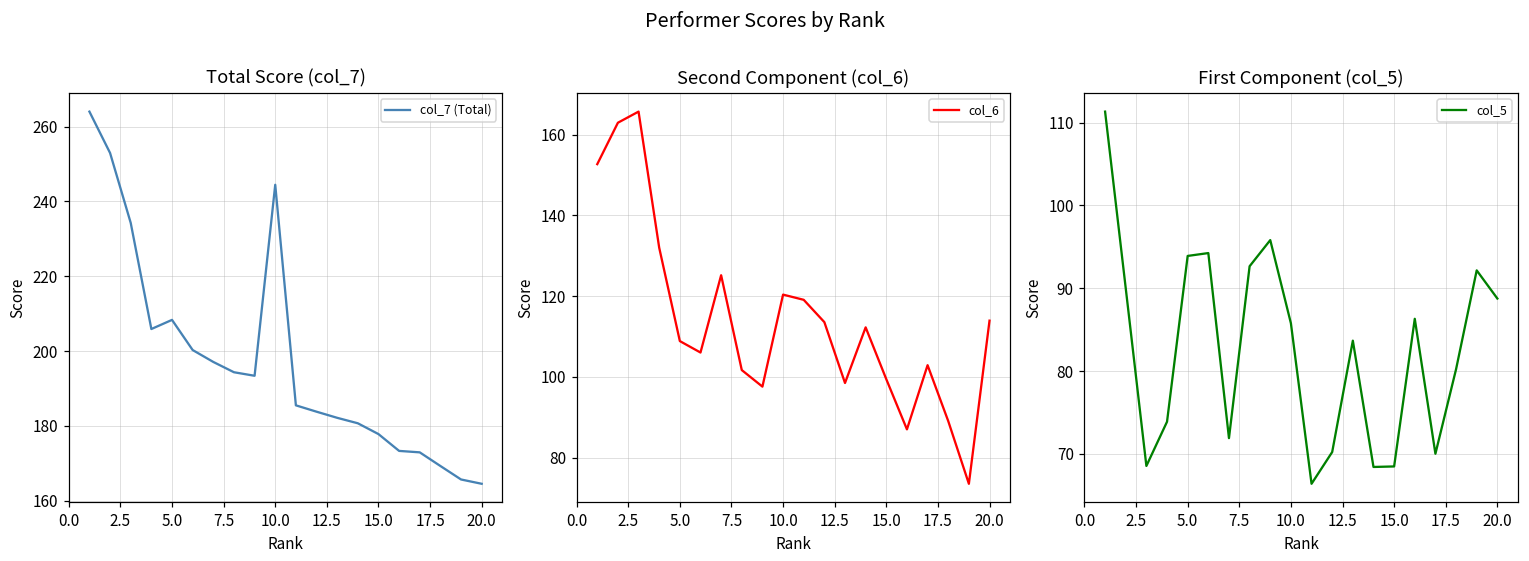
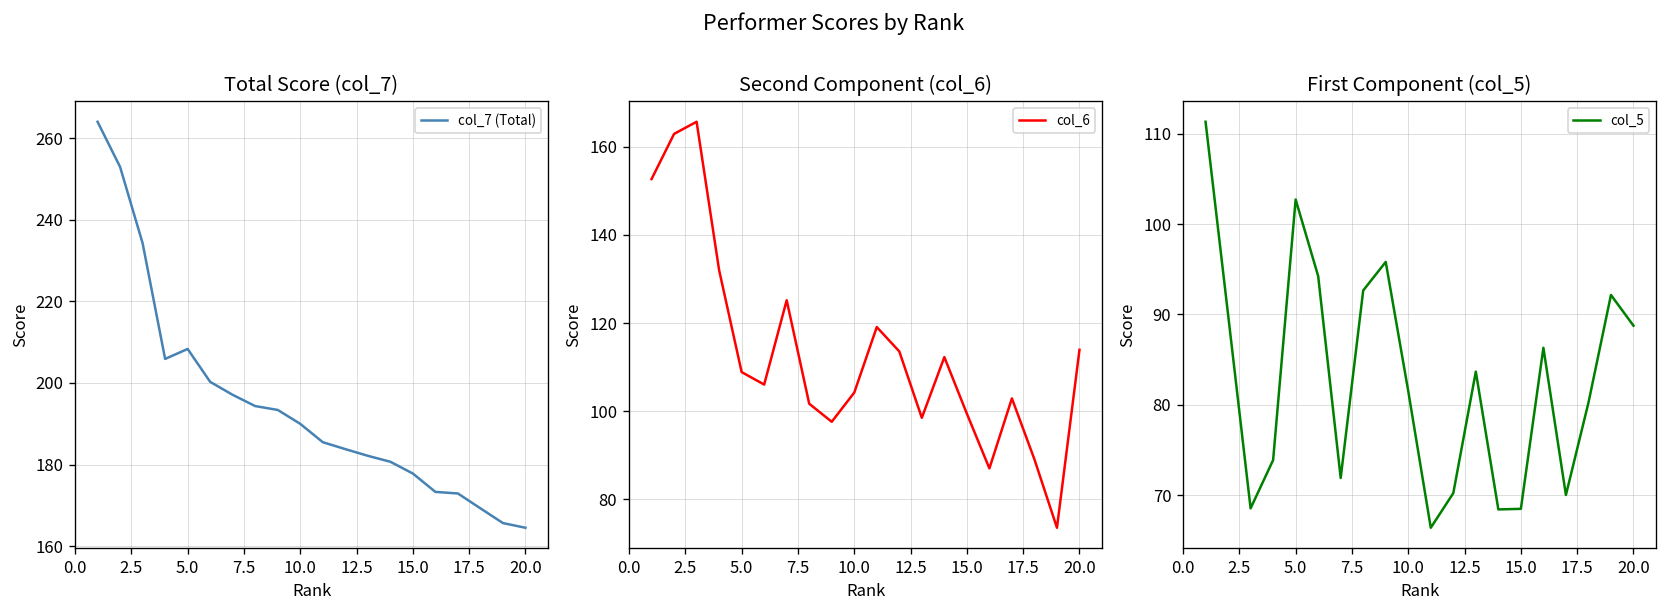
Total Score (col_7), 10.0: 244 -> 190
Second Component (col_6), 10.0: 120 -> 104
First Component (col_5), 5.0: 94 -> 103
First Component (col_5), 10.0: 86 -> 82
